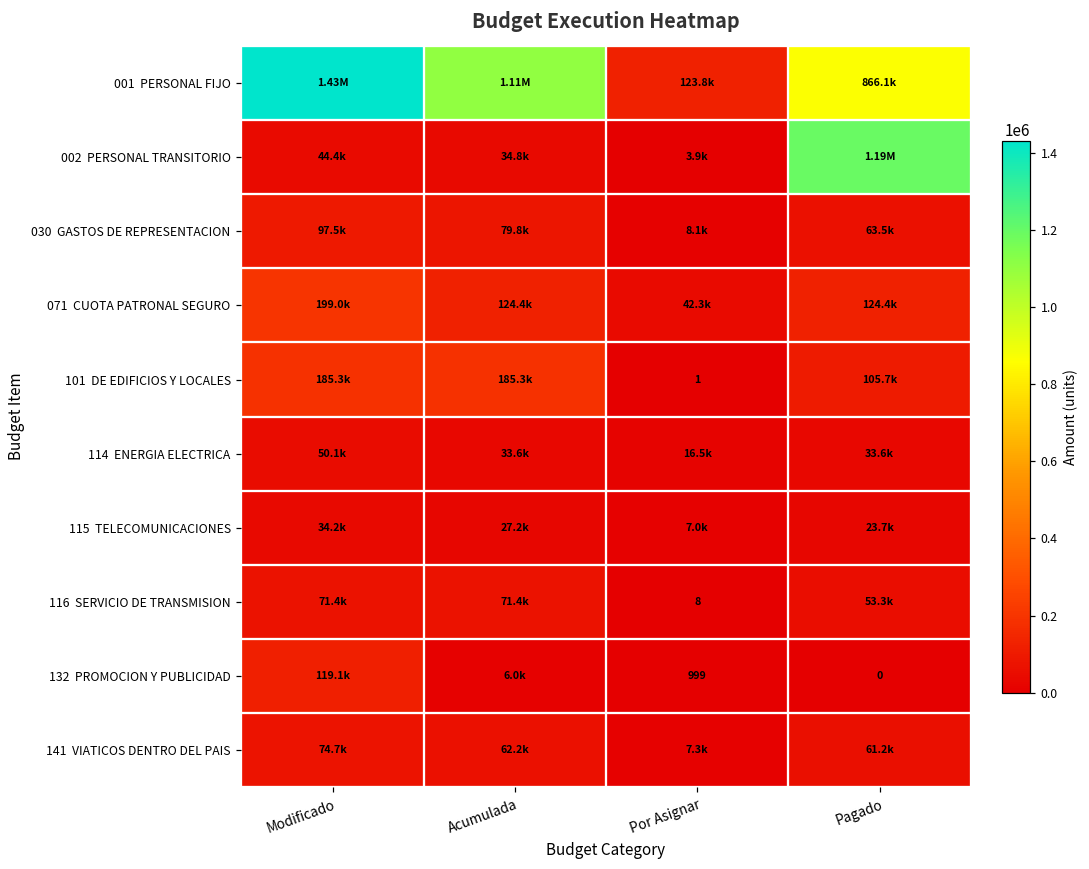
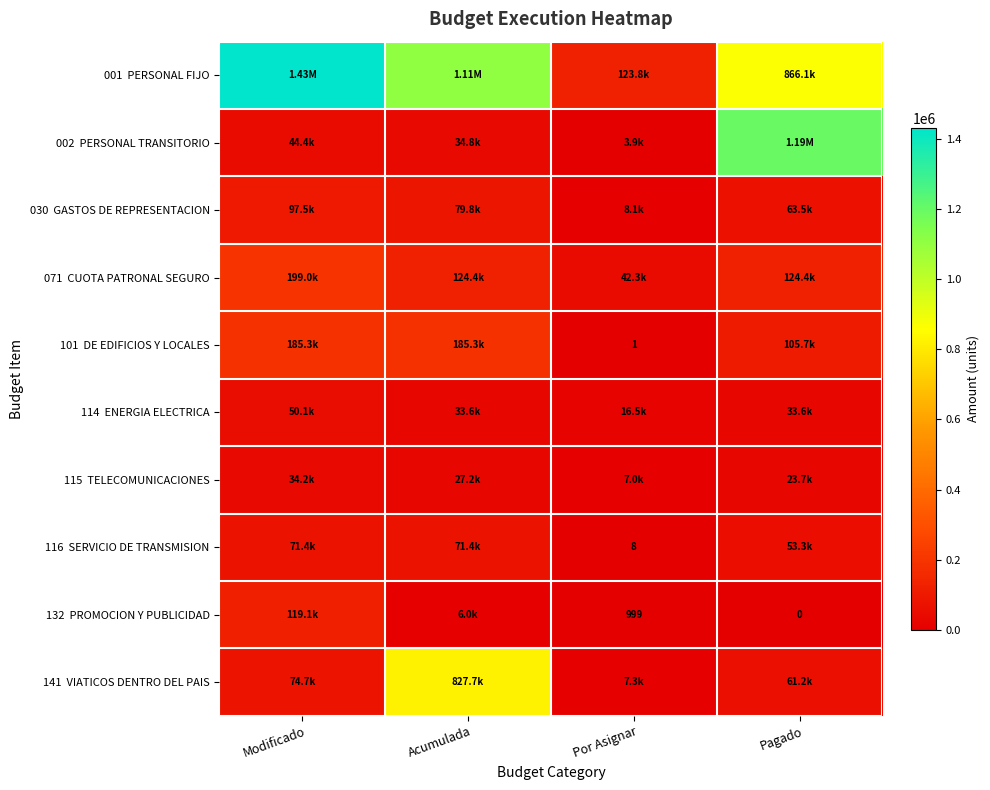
141 VIATICOS DENTRO DEL PAIS, Acumulada: 62.2k -> 827.7k
